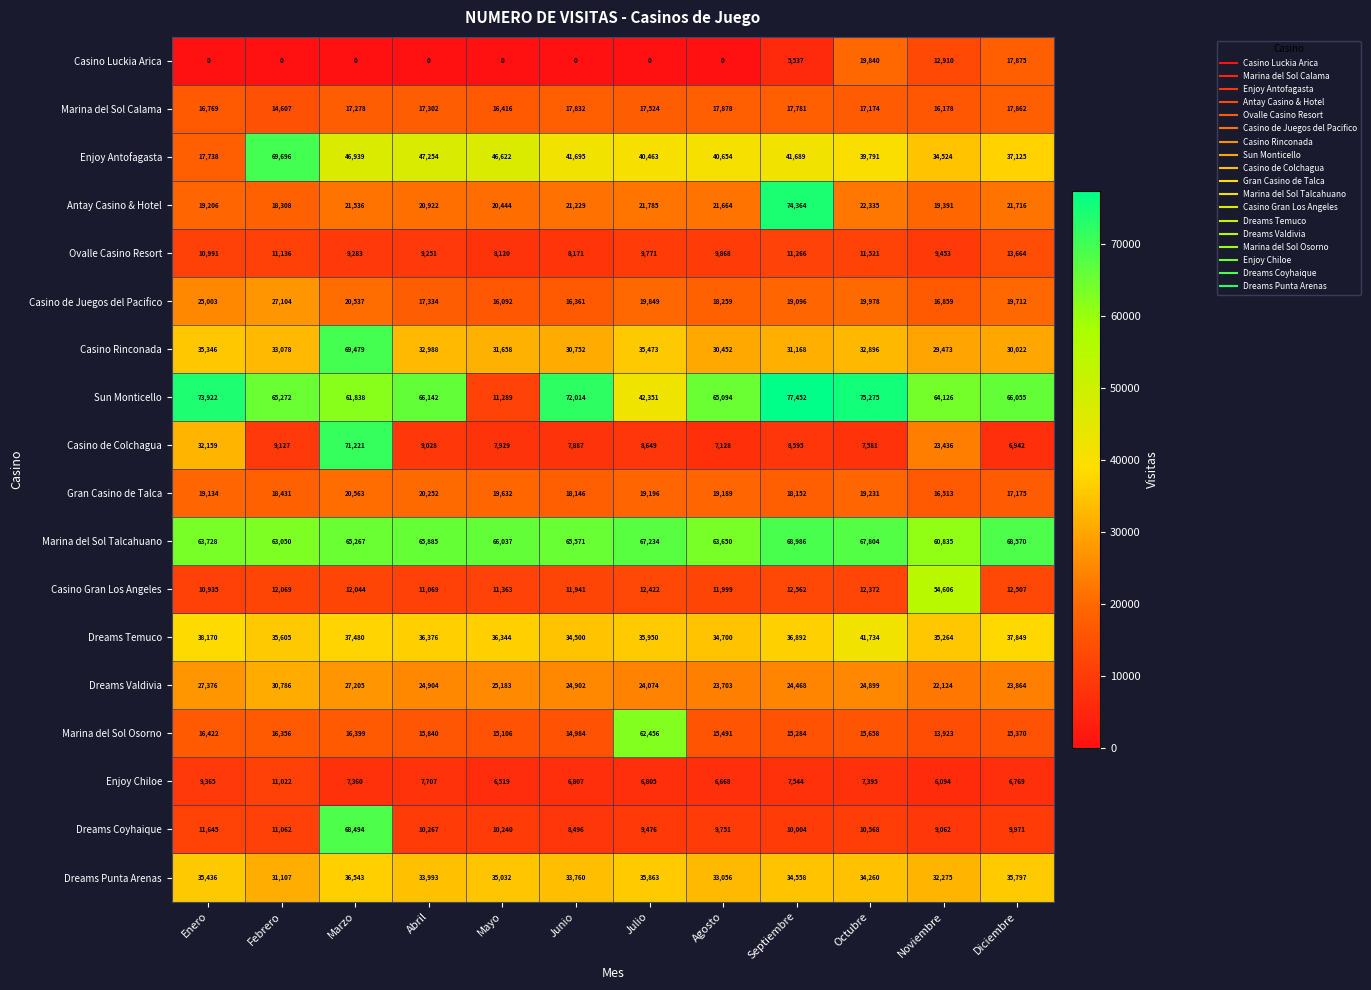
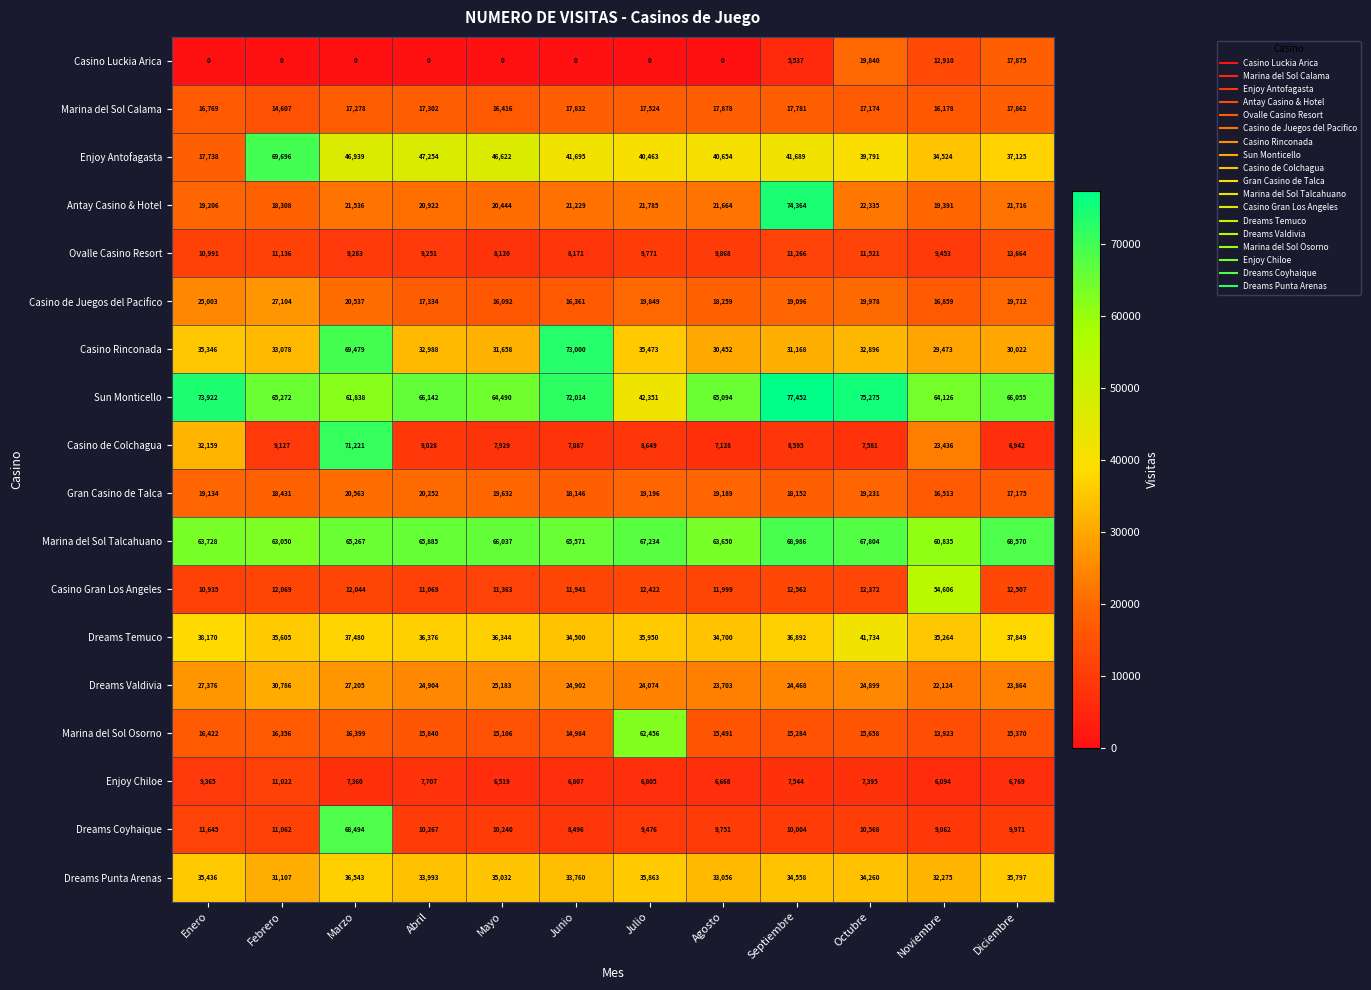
Casino Rinconada, Junio: 30,752 -> 73,000
Sun Monticello, Mayo: 11,289 -> 64,490
